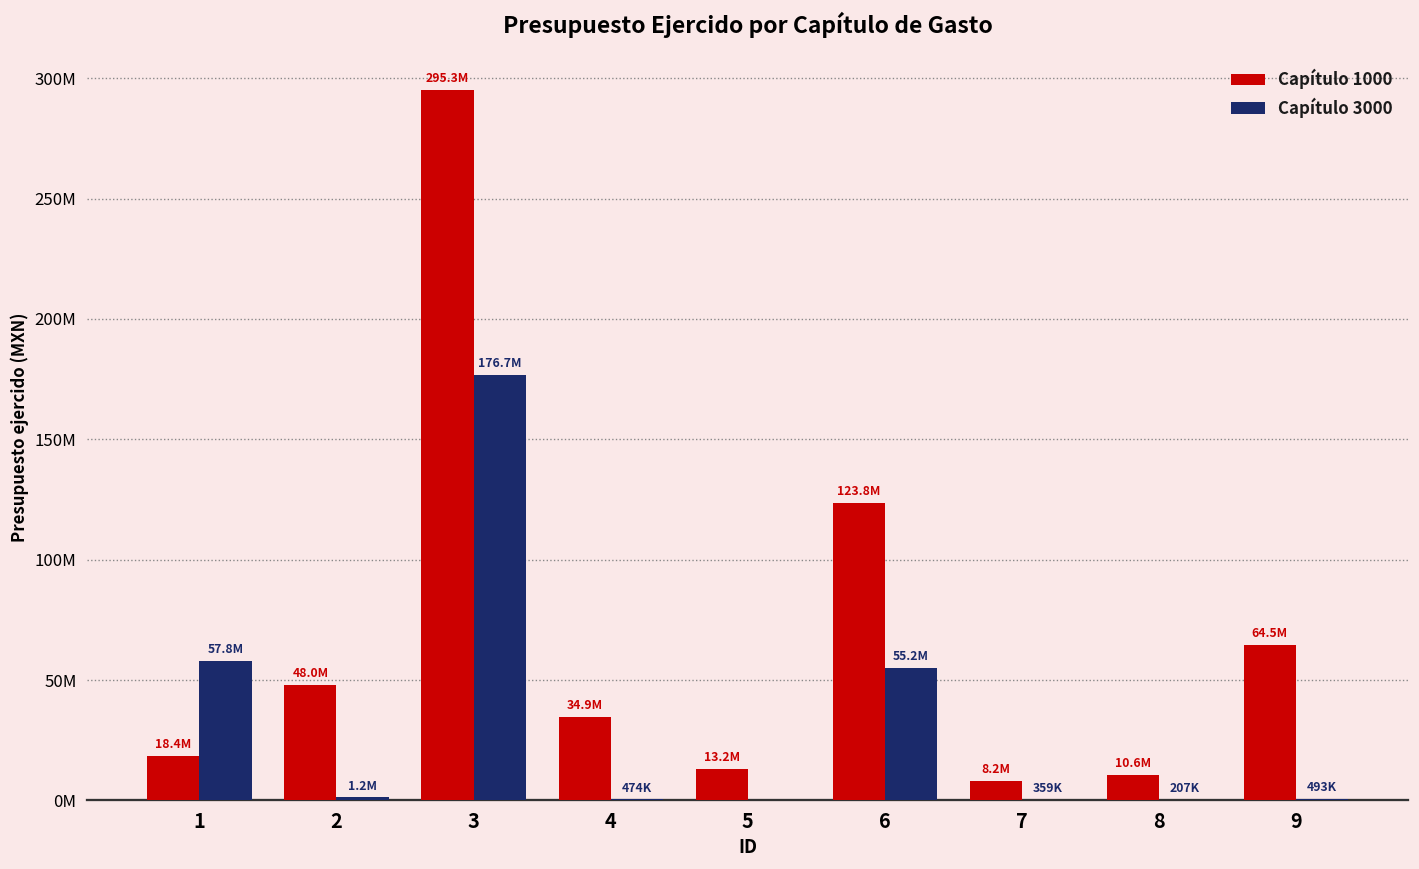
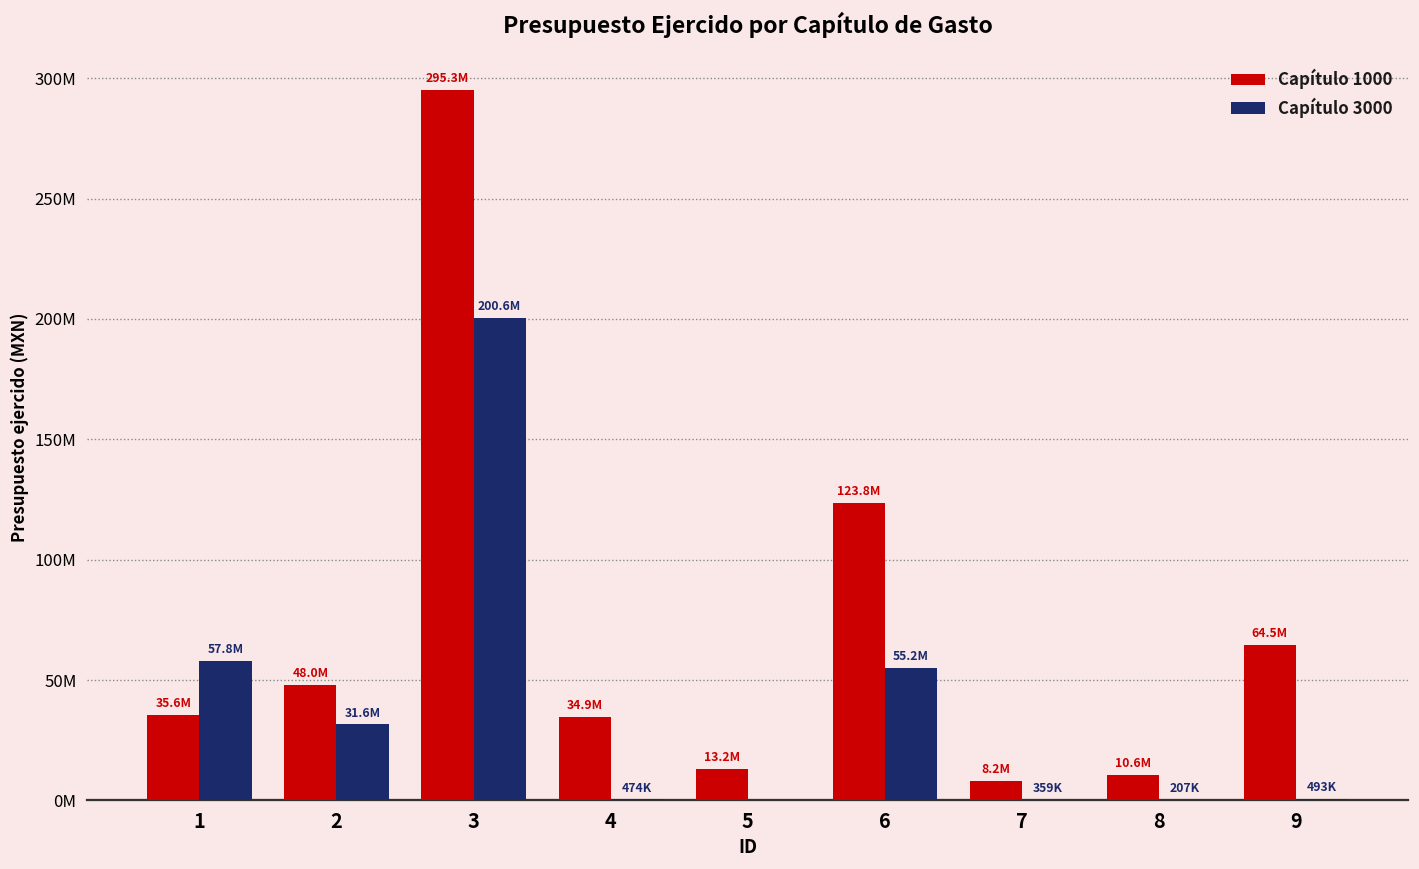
Capítulo 1000, 1: 18.4M -> 35.6M
Capítulo 3000, 2: 1.2M -> 31.6M
Capítulo 3000, 3: 176.7M -> 200.6M
